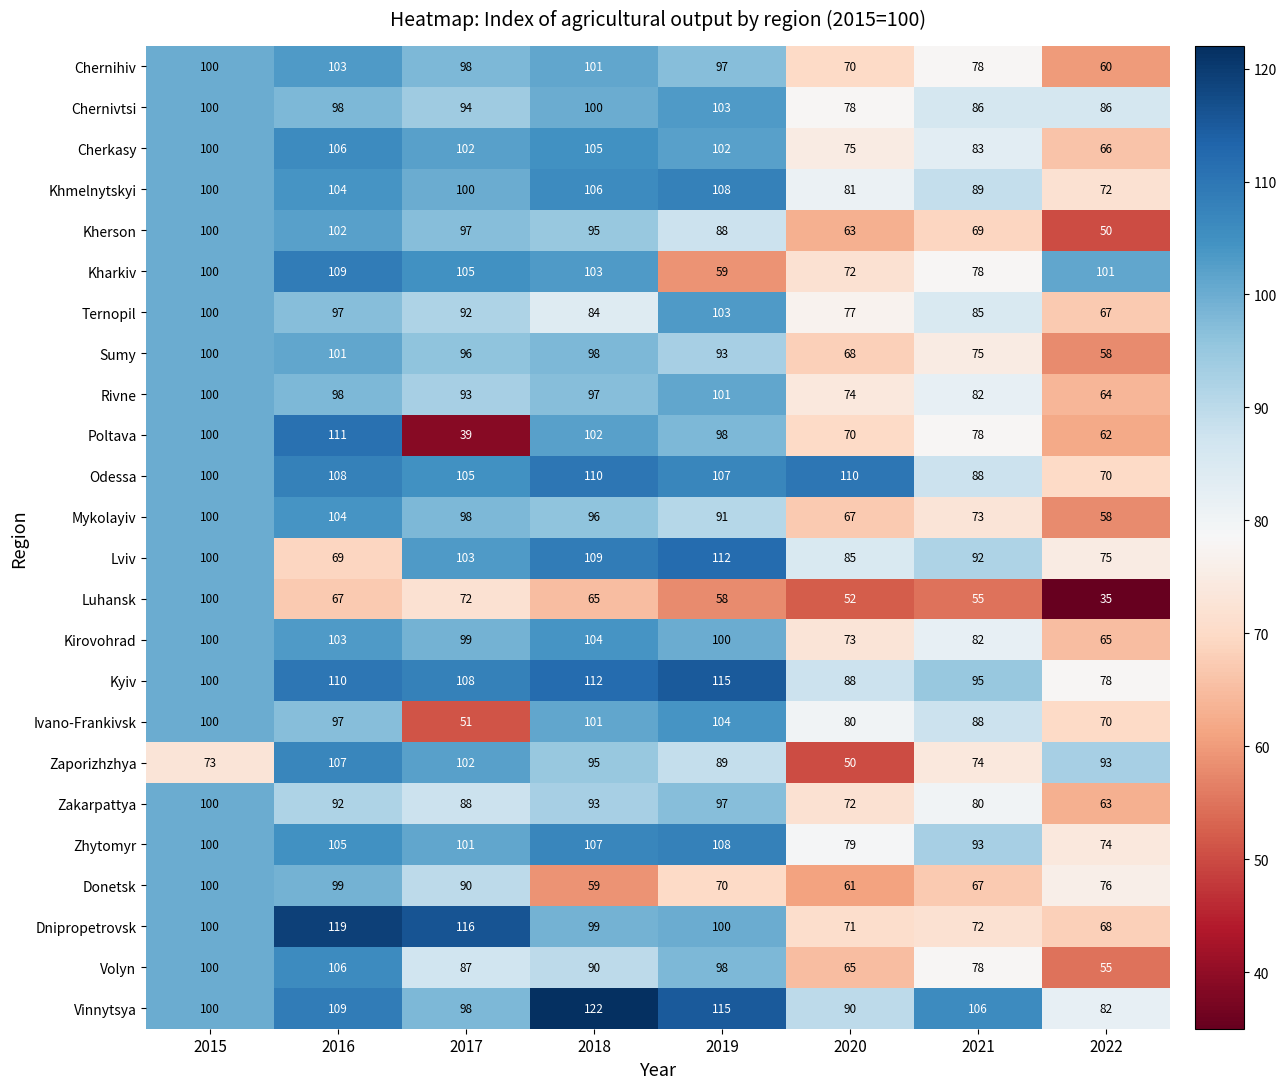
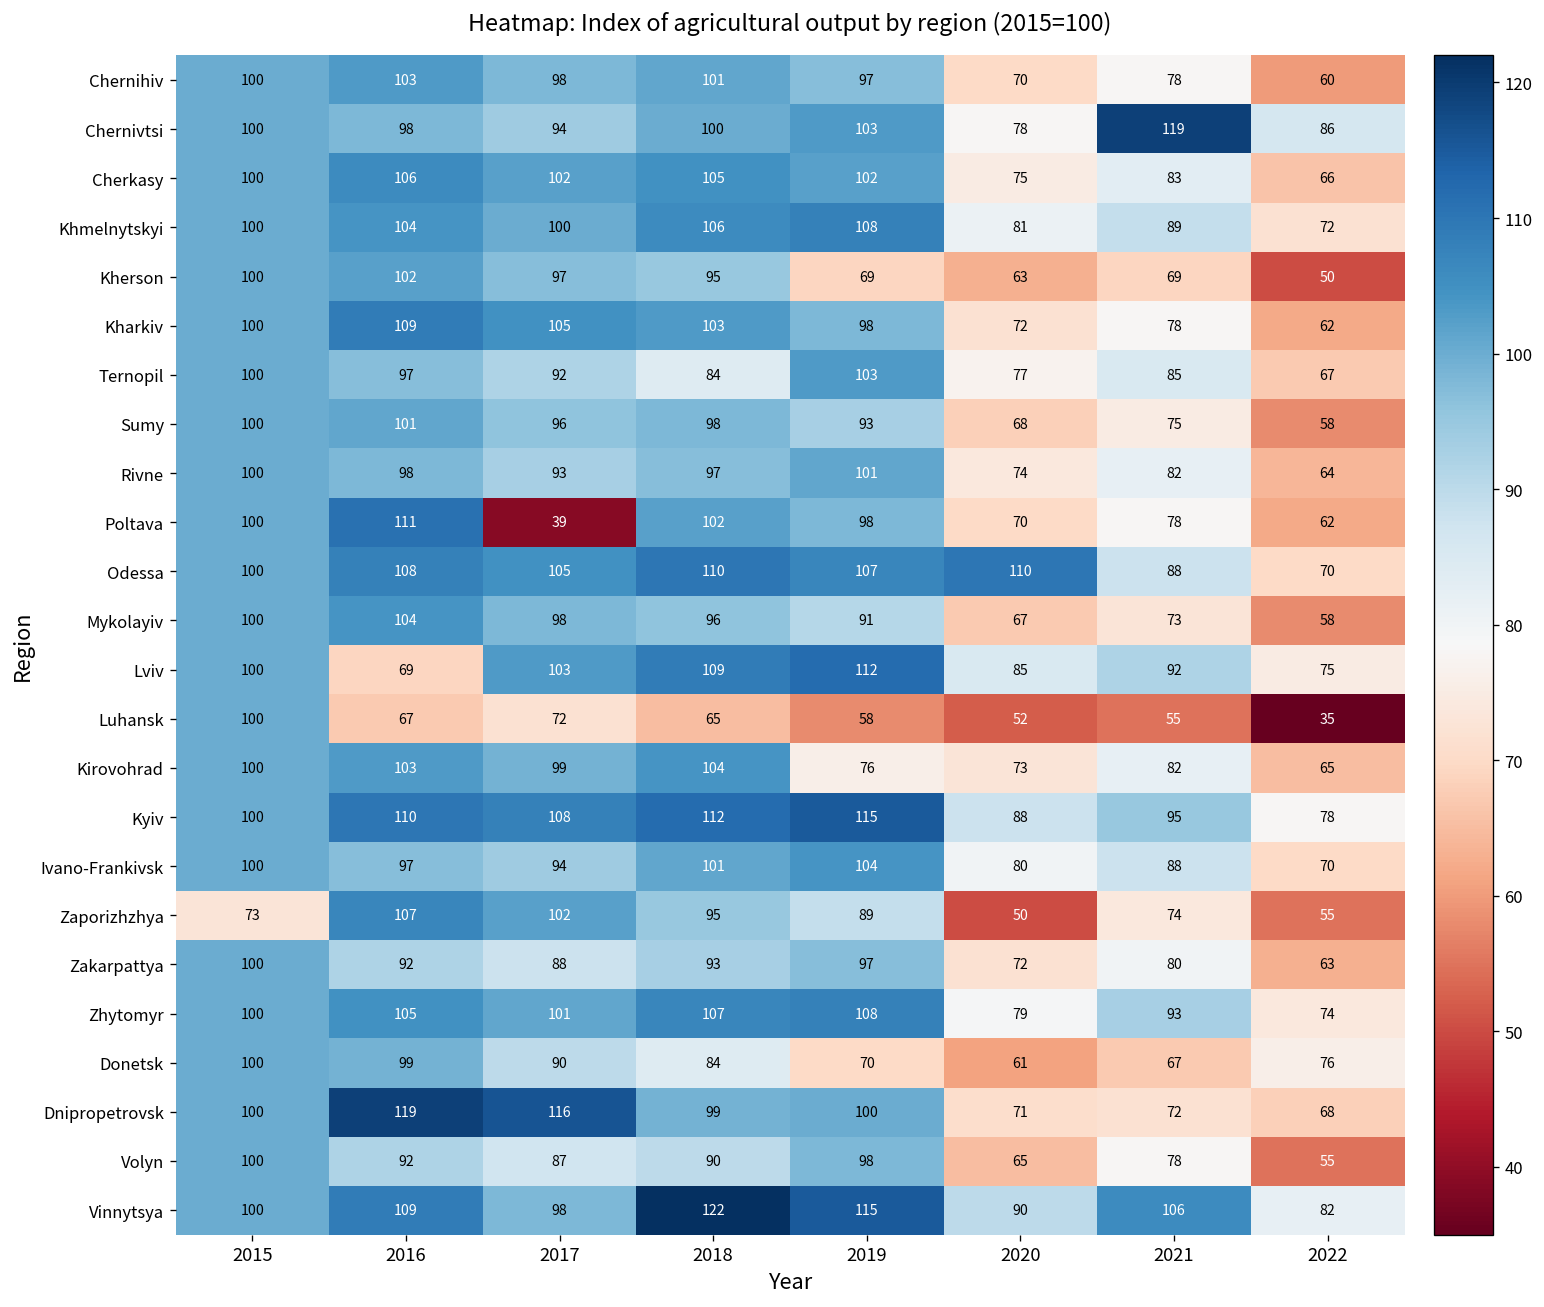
Chernivtsi, 2021: 86 -> 119
Kherson, 2019: 88 -> 69
Kharkiv, 2019: 59 -> 98
Kharkiv, 2022: 101 -> 62
Kirovohrad, 2019: 100 -> 76
Ivano-Frankivsk, 2017: 51 -> 94
Zaporizhzhya, 2022: 93 -> 55
Donetsk, 2018: 59 -> 84
Volyn, 2016: 106 -> 92
